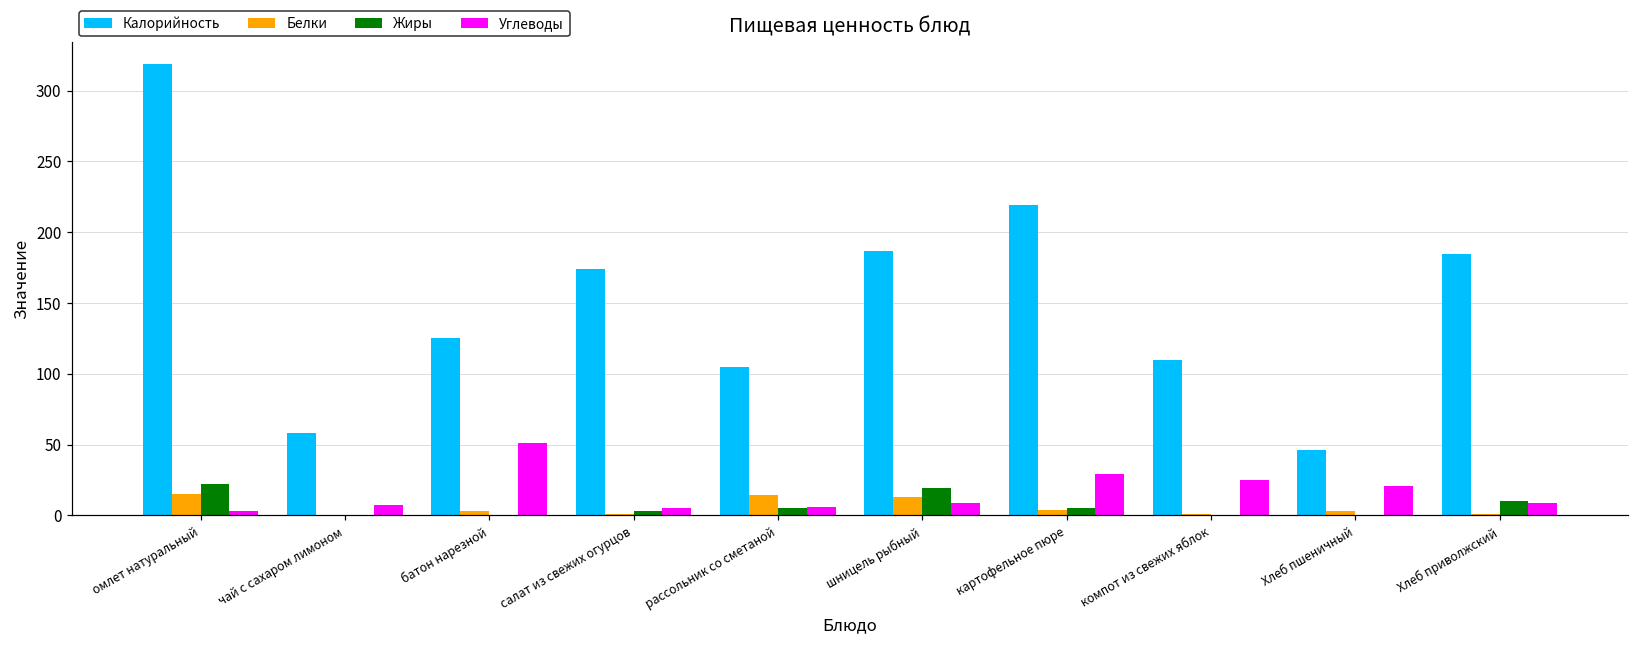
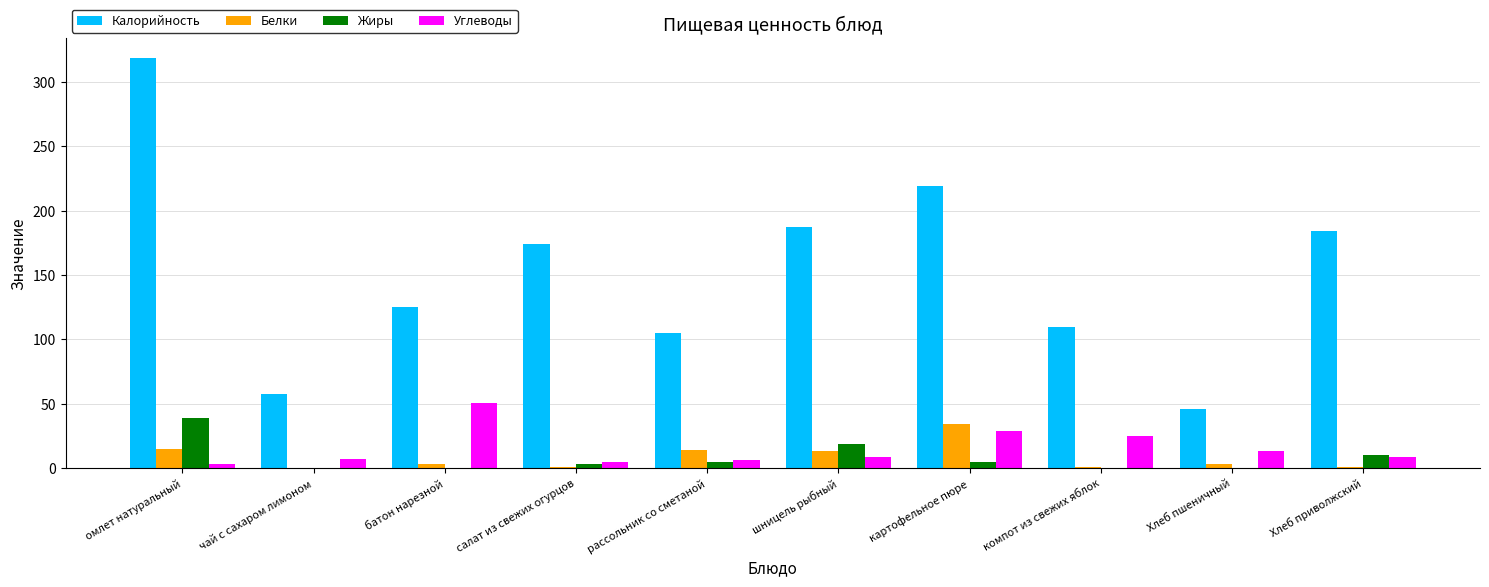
Жиры, омлет натуральный: 22 -> 39
Белки, картофельное пюре: 4 -> 34
Углеводы, Хлеб пшеничный: 21 -> 13
